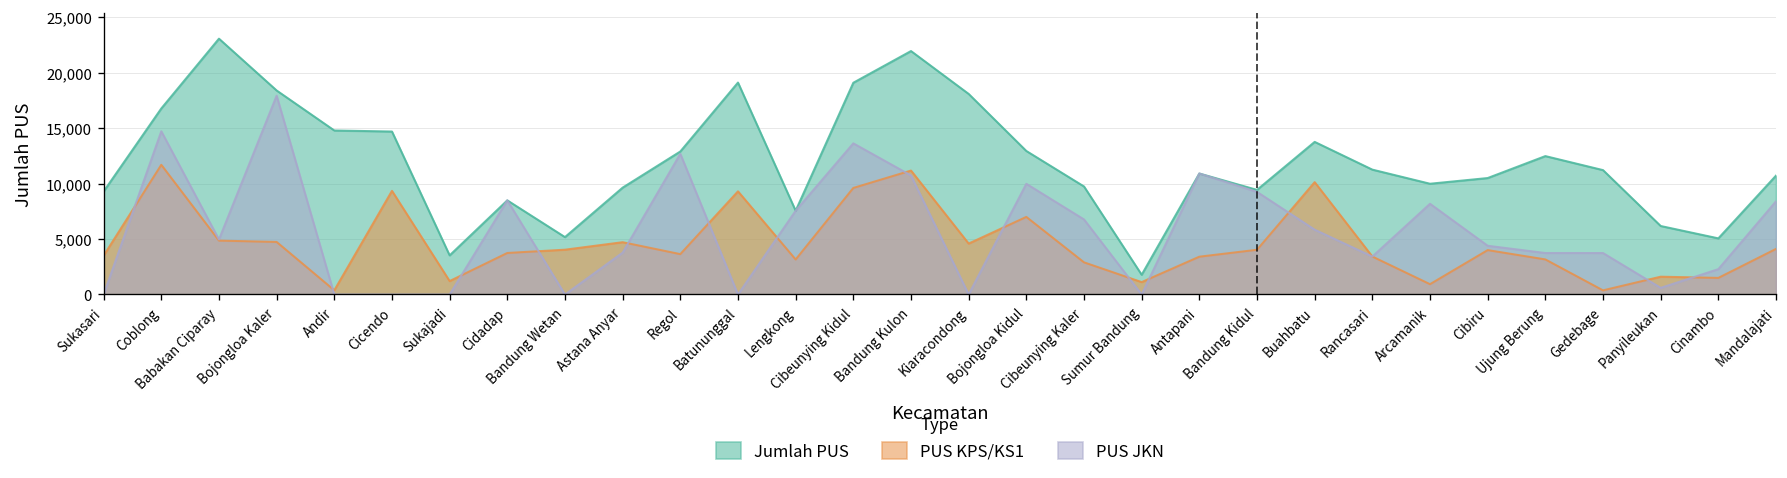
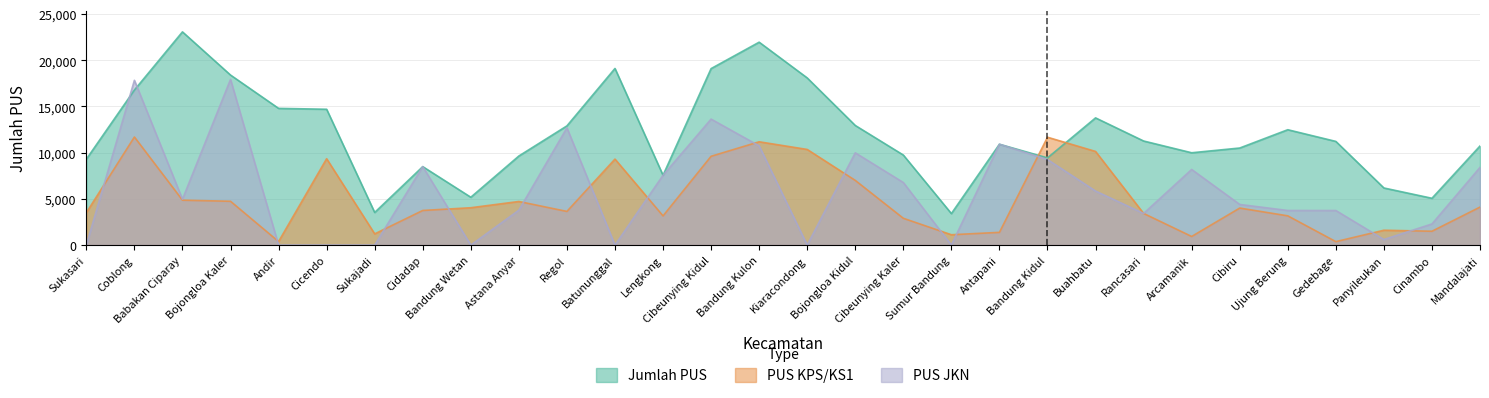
PUS JKN, Coblong: 15,000 -> 18,000
PUS KPS/KS1, Kiaracondong: 5,000 -> 10,000
Jumlah PUS, Sumur Bandung: 2,000 -> 3,000
PUS KPS/KS1, Antapani: 3,000 -> 1,000
PUS KPS/KS1, Bandung Kidul: 4,000 -> 12,000
